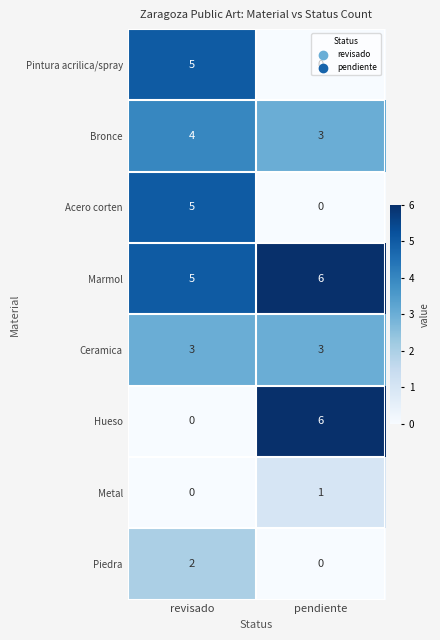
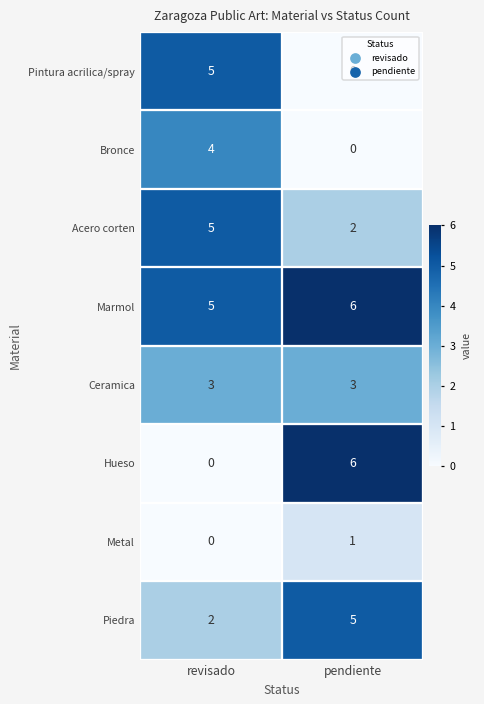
Bronce, pendiente: 3 -> 0
Acero corten, pendiente: 0 -> 2
Piedra, pendiente: 0 -> 5
